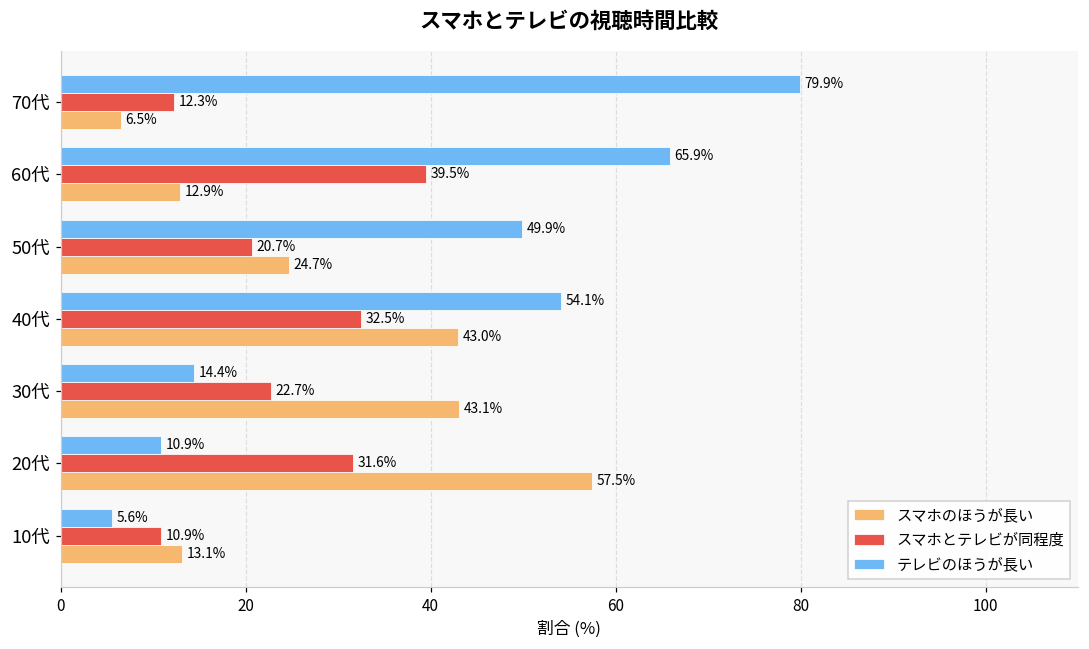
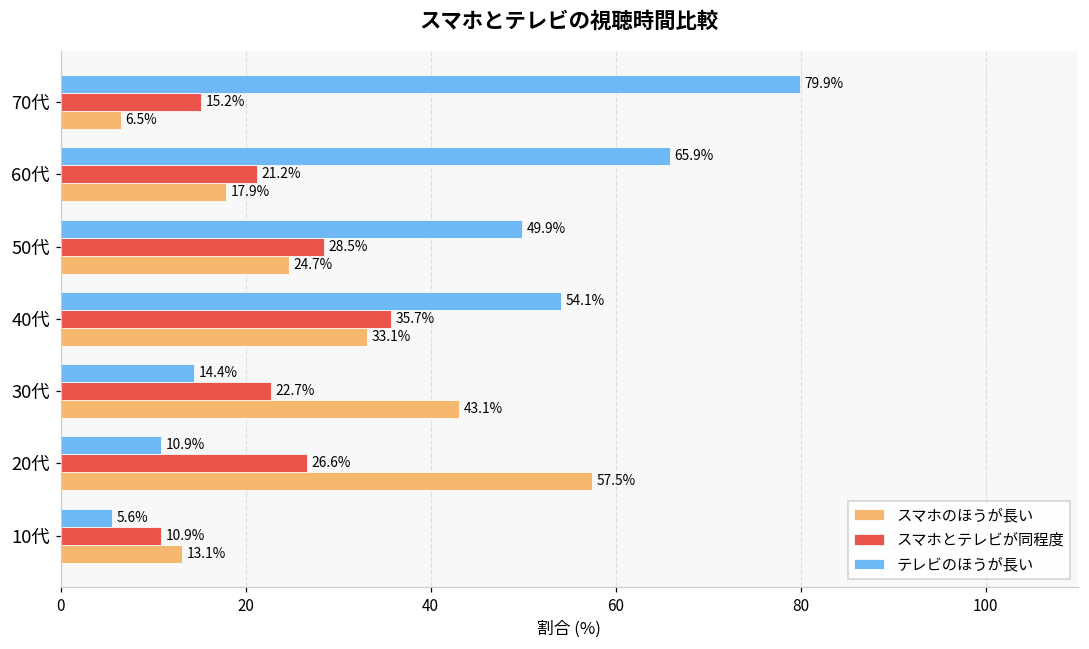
スマホとテレビが同程度, 70代: 12.3% -> 15.2%
スマホとテレビが同程度, 60代: 39.5% -> 21.2%
スマホのほうが長い, 60代: 12.9% -> 17.9%
スマホとテレビが同程度, 50代: 20.7% -> 28.5%
スマホとテレビが同程度, 40代: 32.5% -> 35.7%
スマホのほうが長い, 40代: 43.0% -> 33.1%
スマホとテレビが同程度, 20代: 31.6% -> 26.6%
